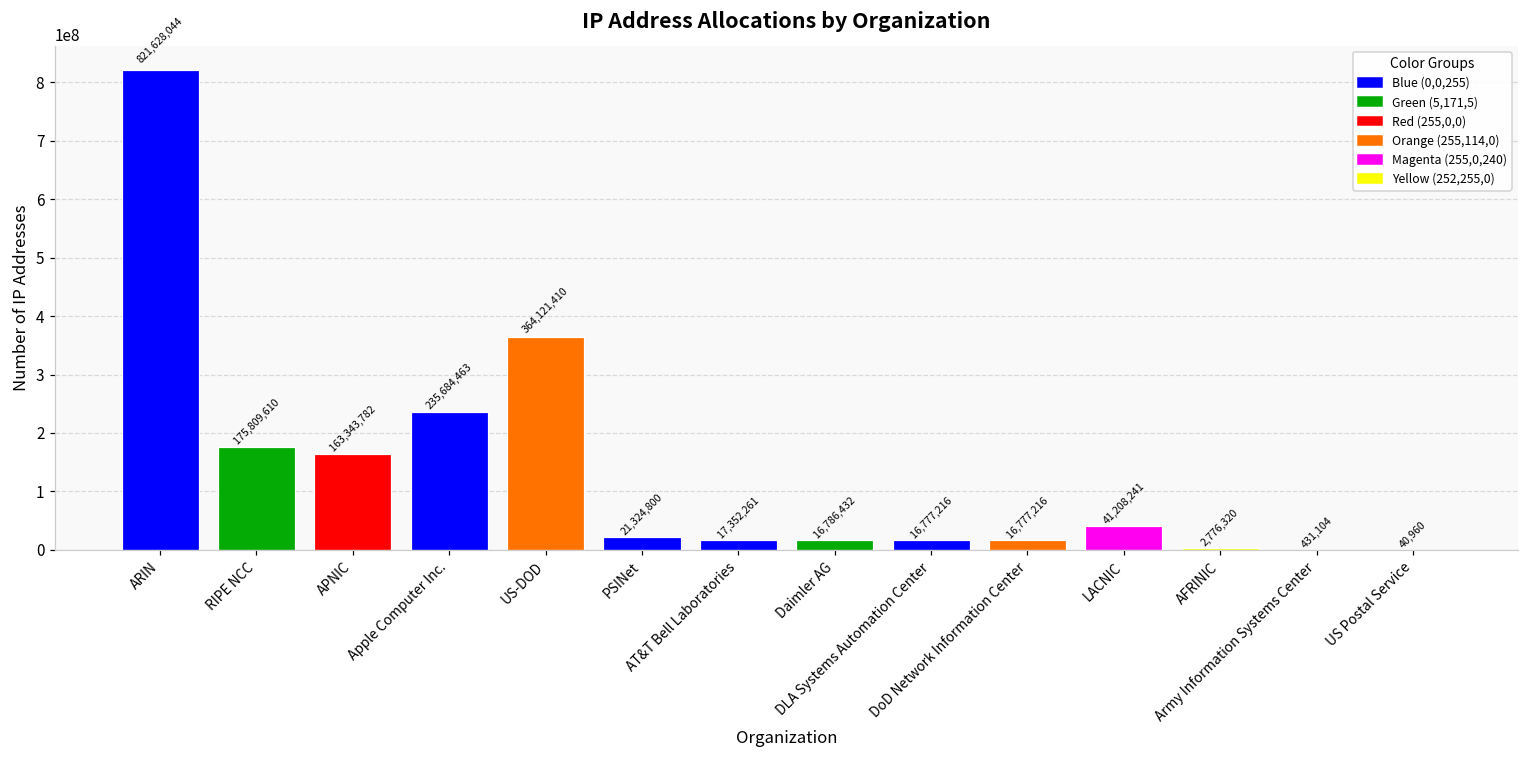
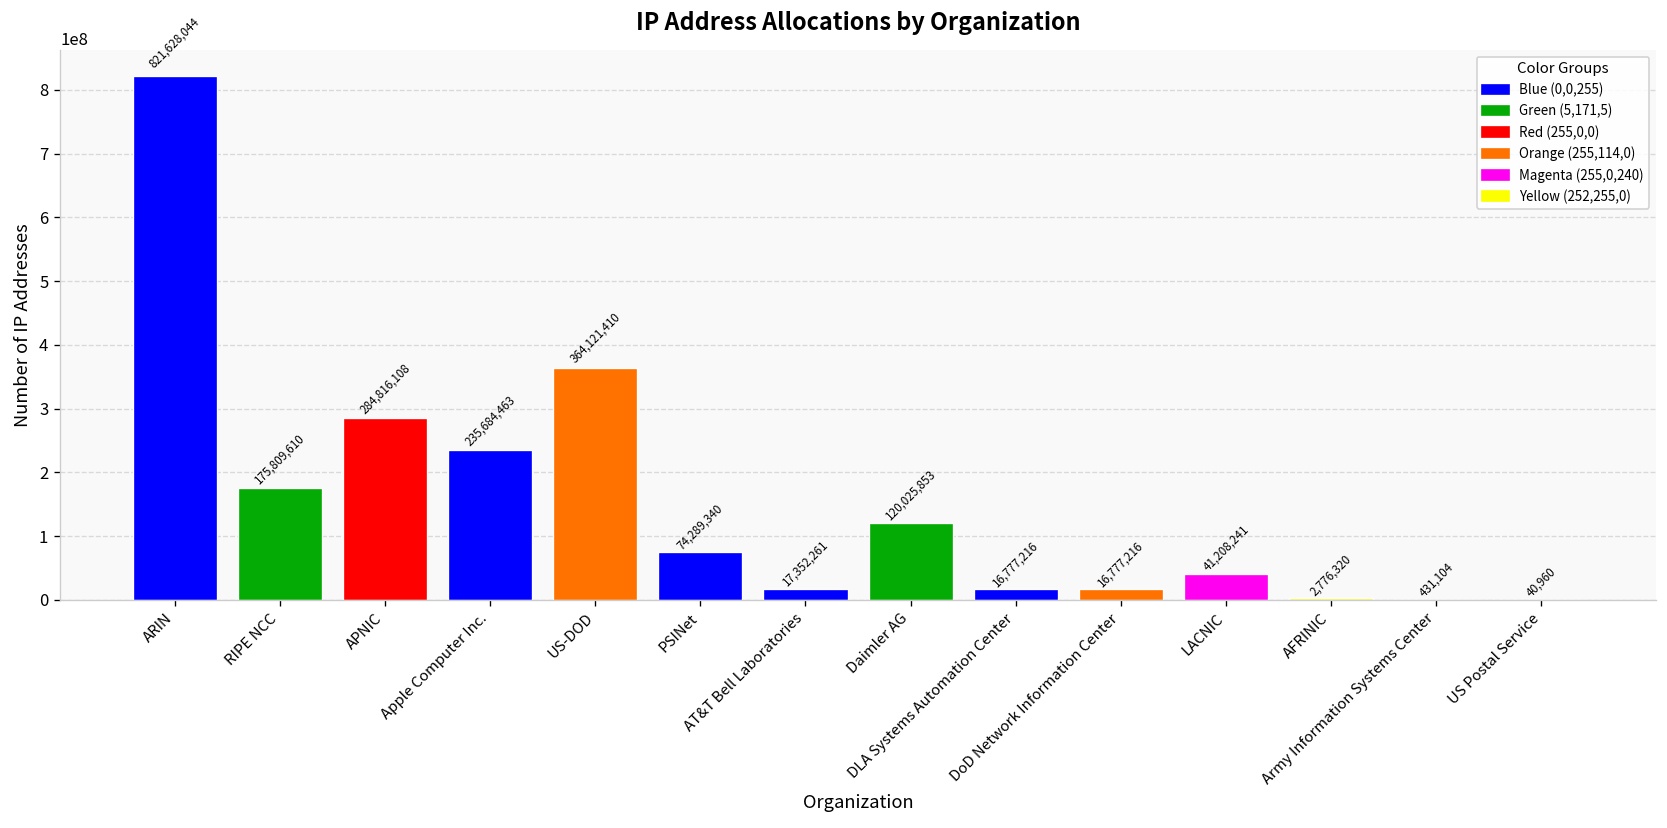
APNIC: 163,343,782 -> 284,816,108
PSINet: 21,324,800 -> 74,289,340
Daimler AG: 16,786,432 -> 120,025,853
